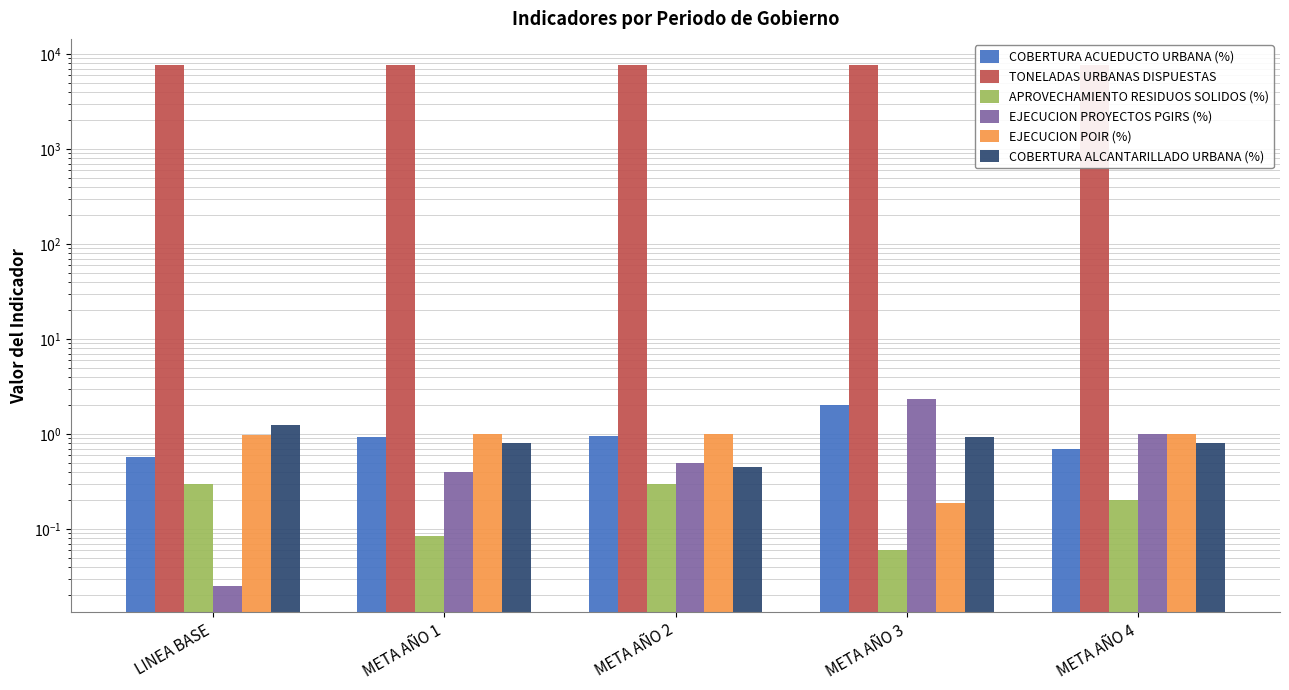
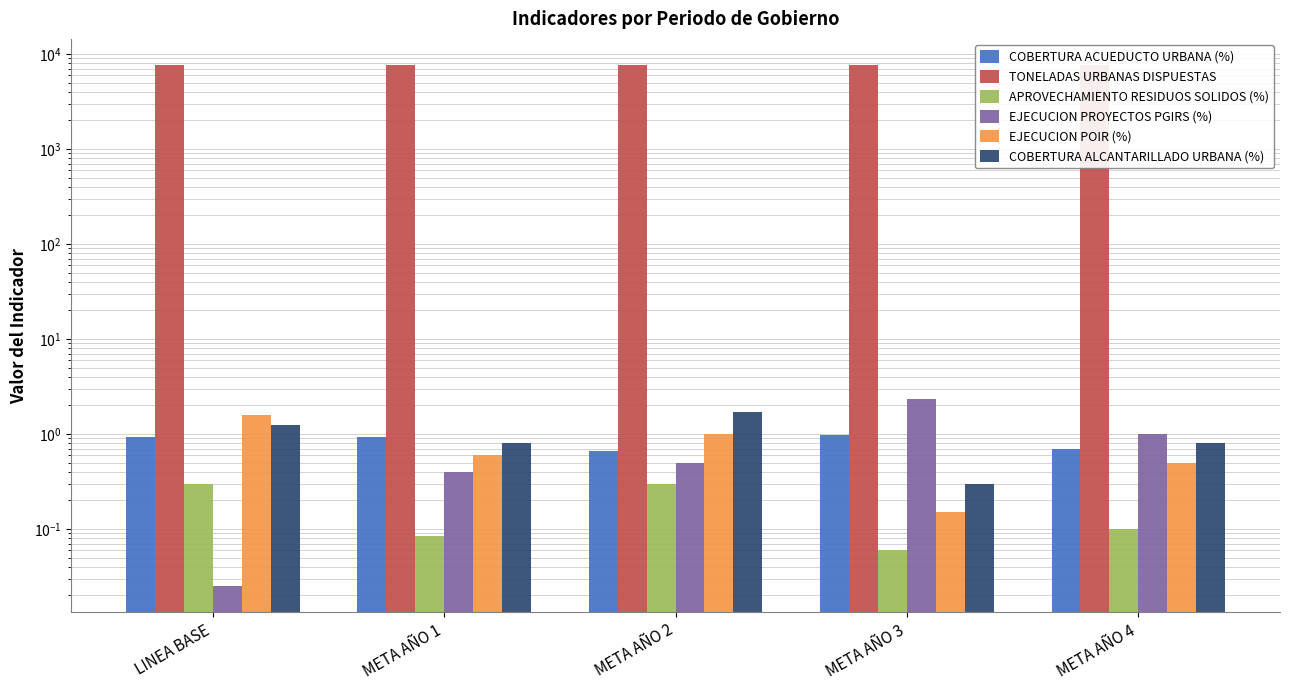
COBERTURA ACUEDUCTO URBANA (%), LINEA BASE: 0.6 -> 0.9
EJECUCION POIR (%), LINEA BASE: 1.0 -> 1.6
EJECUCION POIR (%), META AÑO 1: 1.0 -> 0.6
COBERTURA ACUEDUCTO URBANA (%), META AÑO 2: 1.0 -> 0.7
COBERTURA ALCANTARILLADO URBANA (%), META AÑO 2: 0.5 -> 1.7
COBERTURA ACUEDUCTO URBANA (%), META AÑO 3: 2.0 -> 1.0
EJECUCION POIR (%), META AÑO 3: 0.19 -> 0.15
COBERTURA ALCANTARILLADO URBANA (%), META AÑO 3: 0.9 -> 0.30
APROVECHAMIENTO RESIDUOS SOLIDOS (%), META AÑO 4: 0.2 -> 0.1
EJECUCION POIR (%), META AÑO 4: 1.0 -> 0.5
